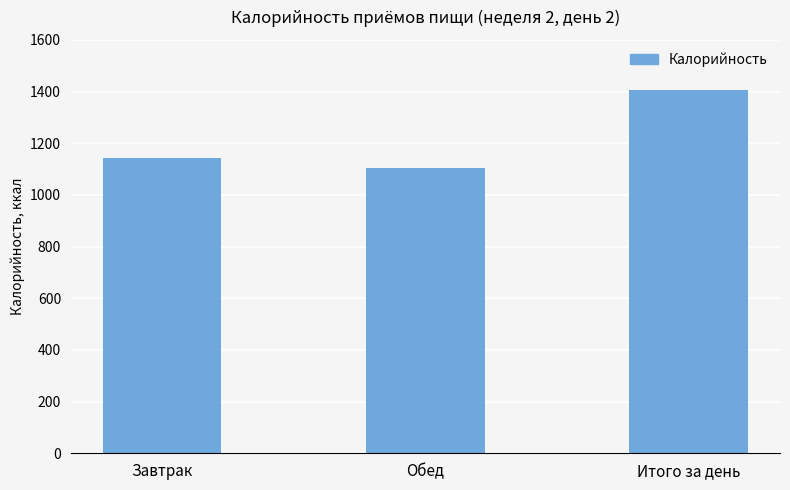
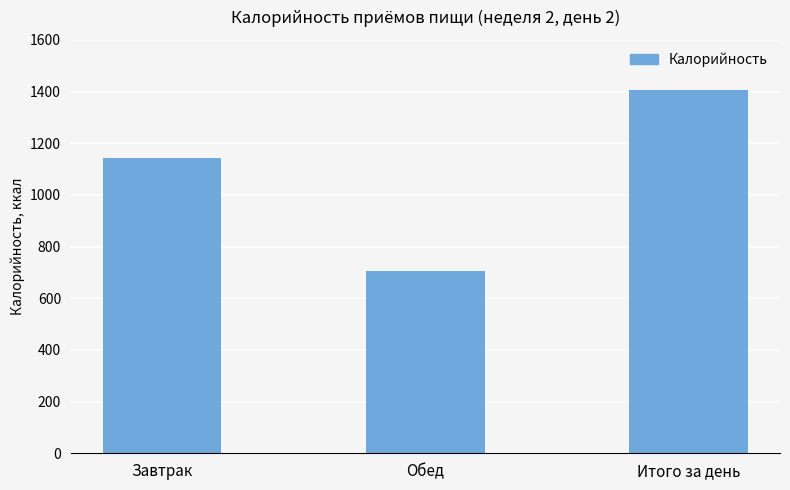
Обед: 1110 -> 700
